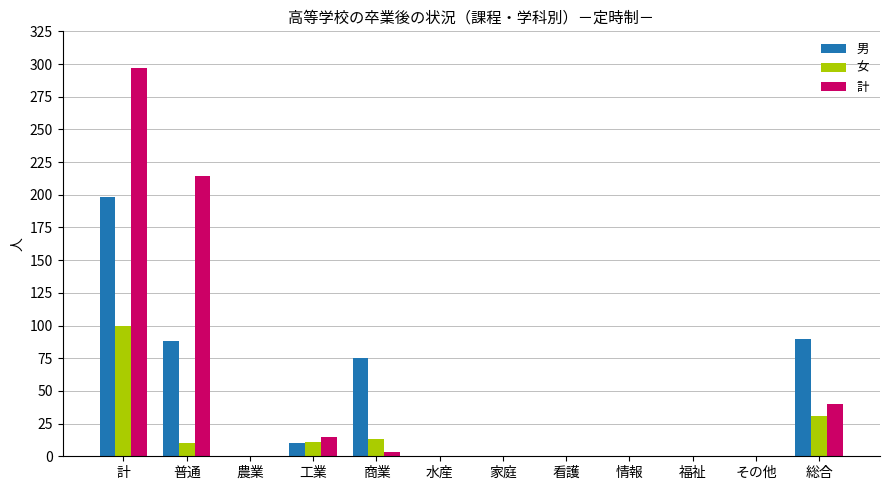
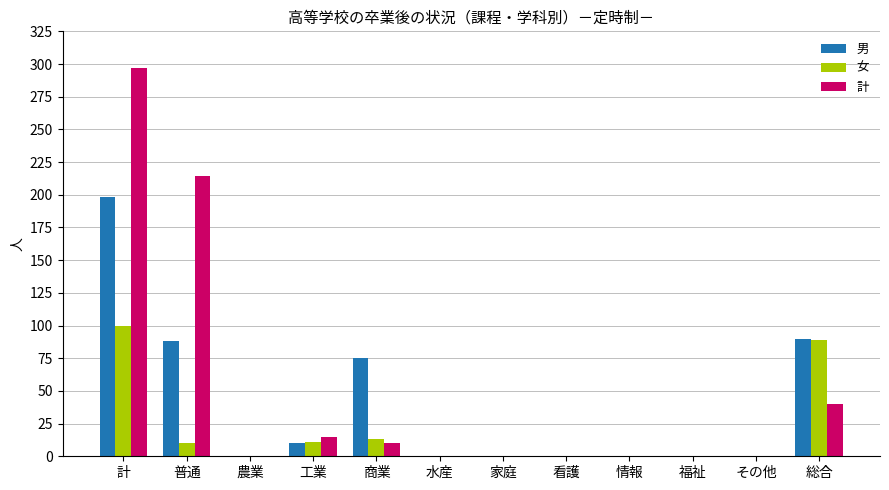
計, 商業: 3 -> 10
女, 総合: 31 -> 89
